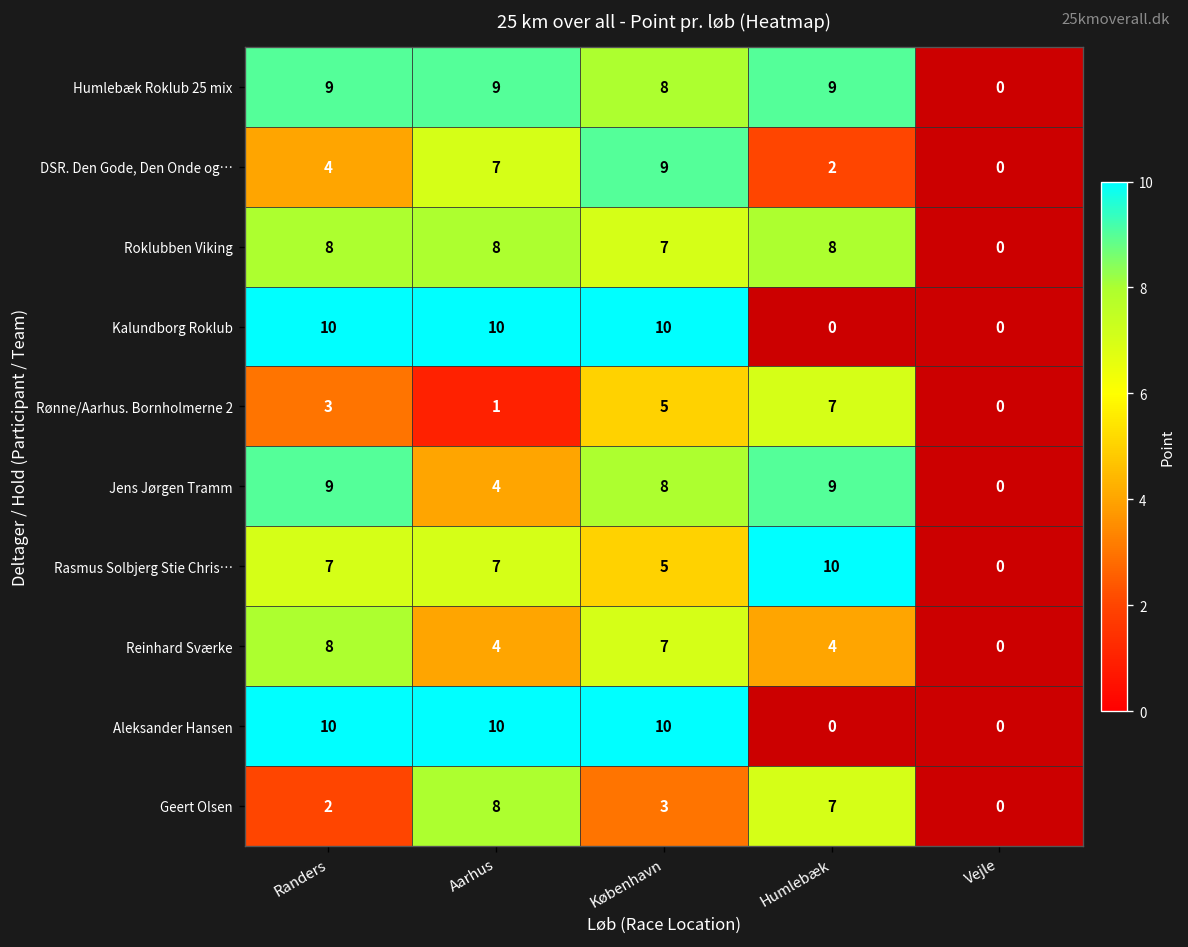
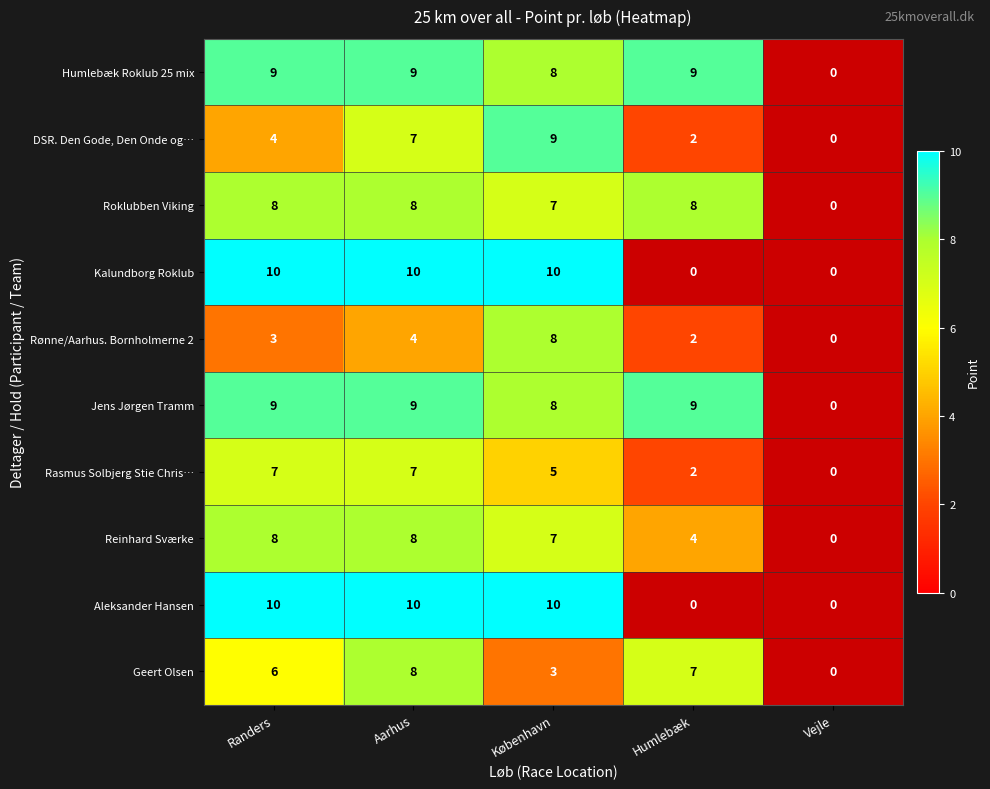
Rønne/Aarhus. Bornholmerne 2, Aarhus: 1 -> 4
Rønne/Aarhus. Bornholmerne 2, København: 5 -> 8
Rønne/Aarhus. Bornholmerne 2, Humlebæk: 7 -> 2
Jens Jørgen Tramm, Aarhus: 4 -> 9
Rasmus Solbjerg Stie Chris…, Humlebæk: 10 -> 2
Reinhard Sværke, Aarhus: 4 -> 8
Geert Olsen, Randers: 2 -> 6
